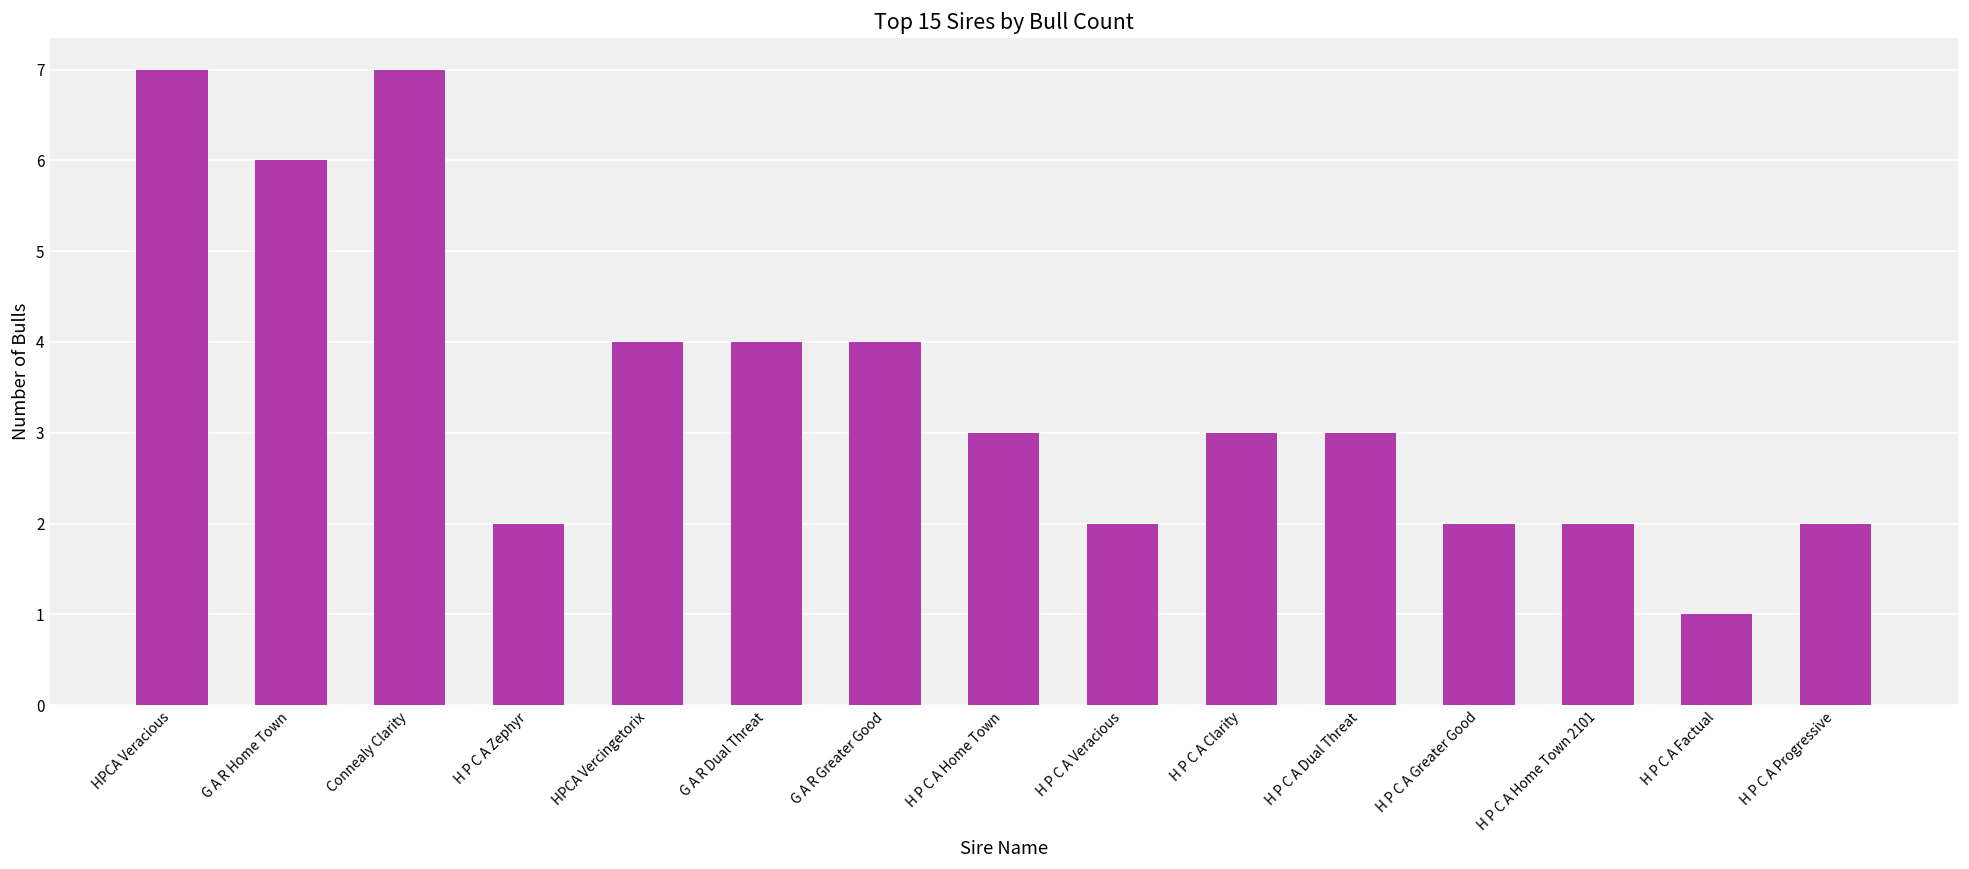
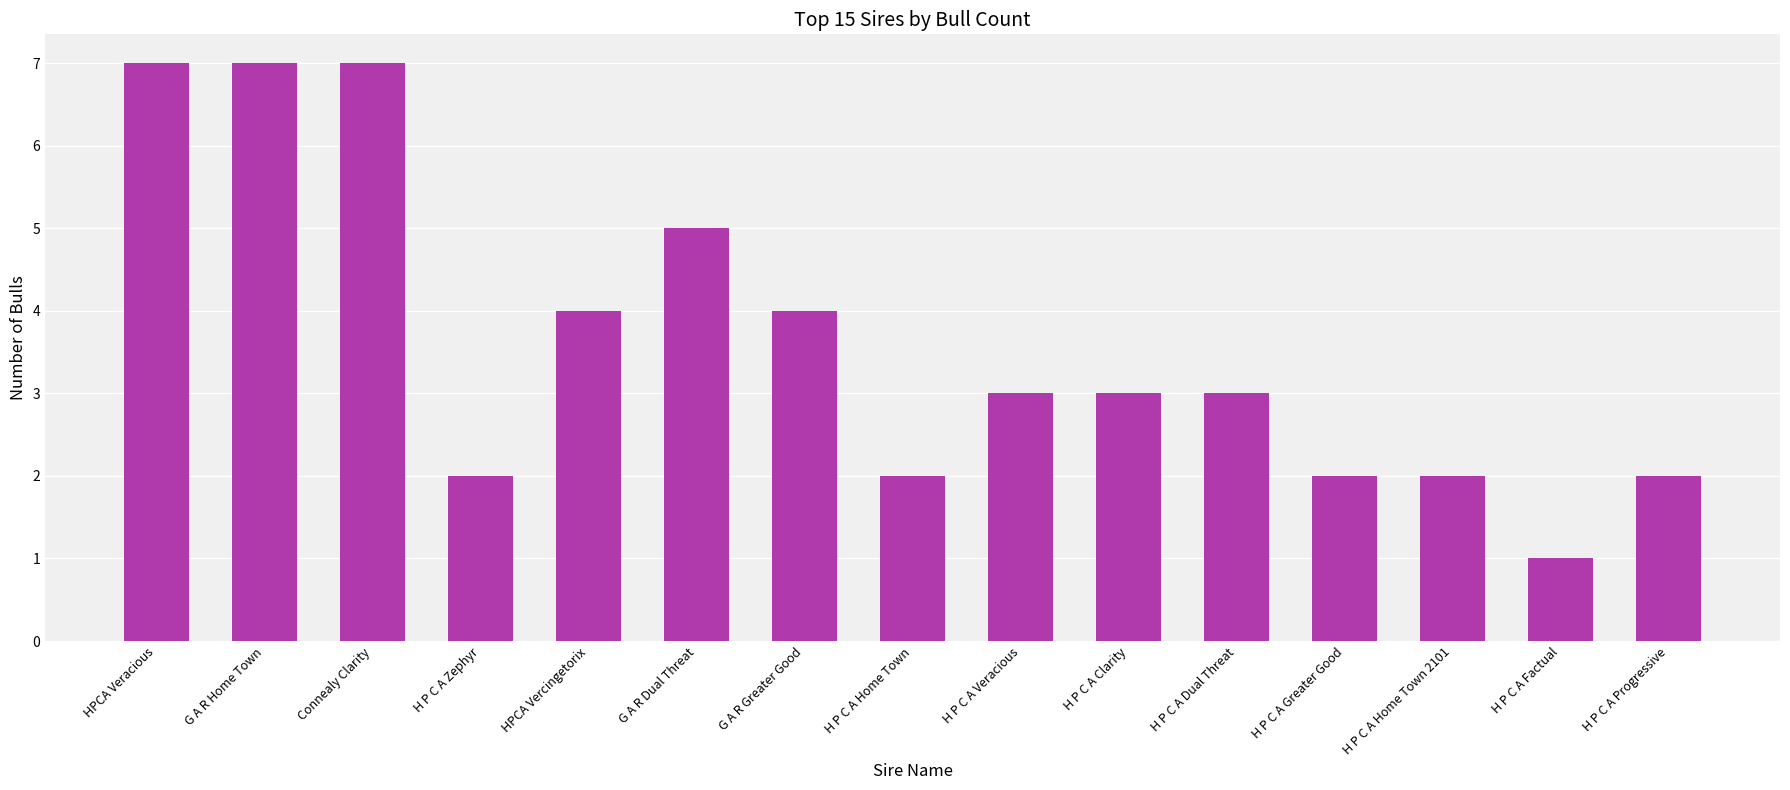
G A R Home Town: 6 -> 7
G A R Dual Threat: 4 -> 5
H P C A Home Town: 3 -> 2
H P C A Veracious: 2 -> 3
